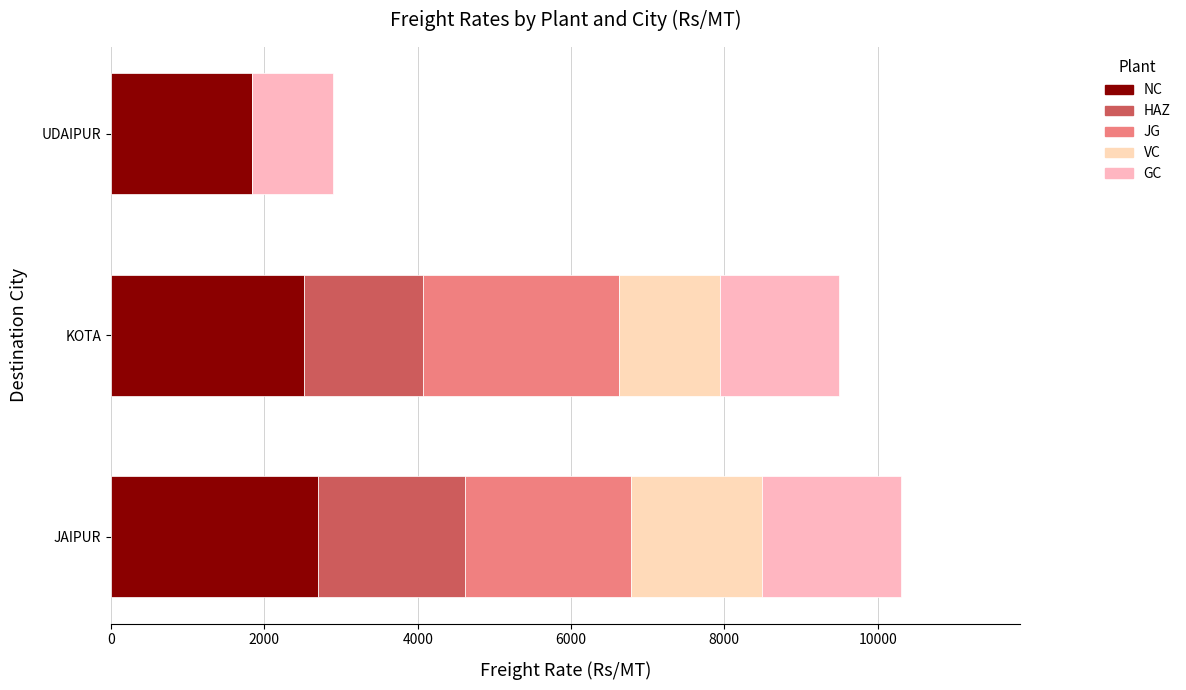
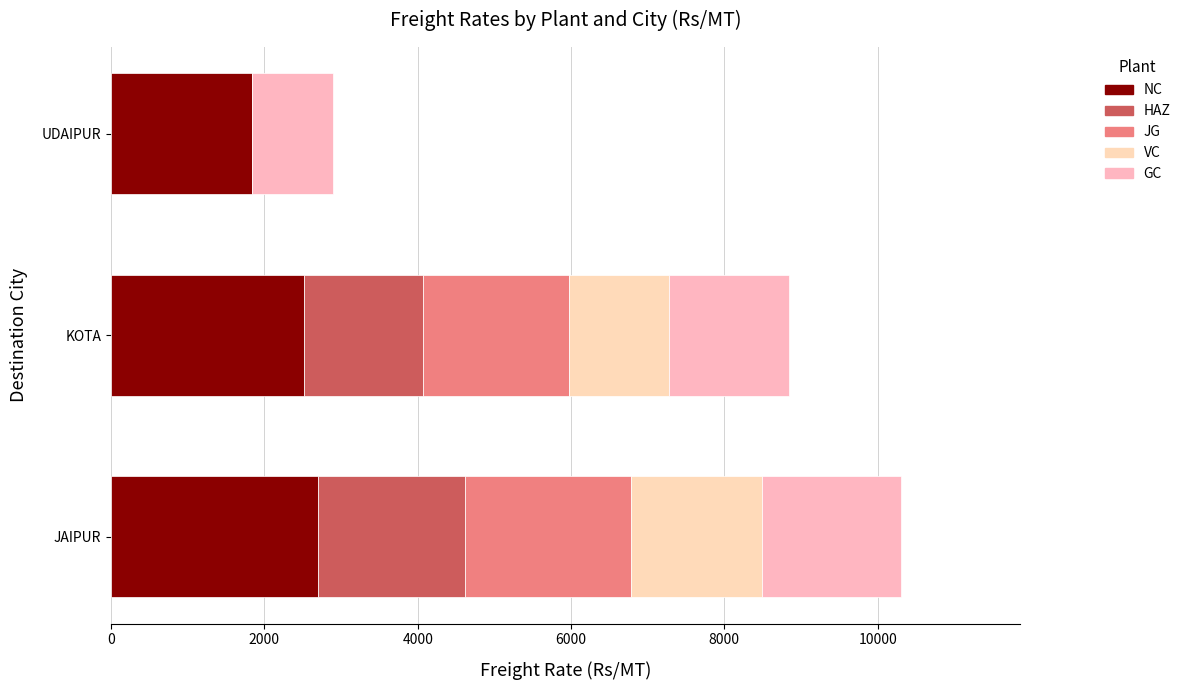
JG, KOTA: 2600 -> 1900
